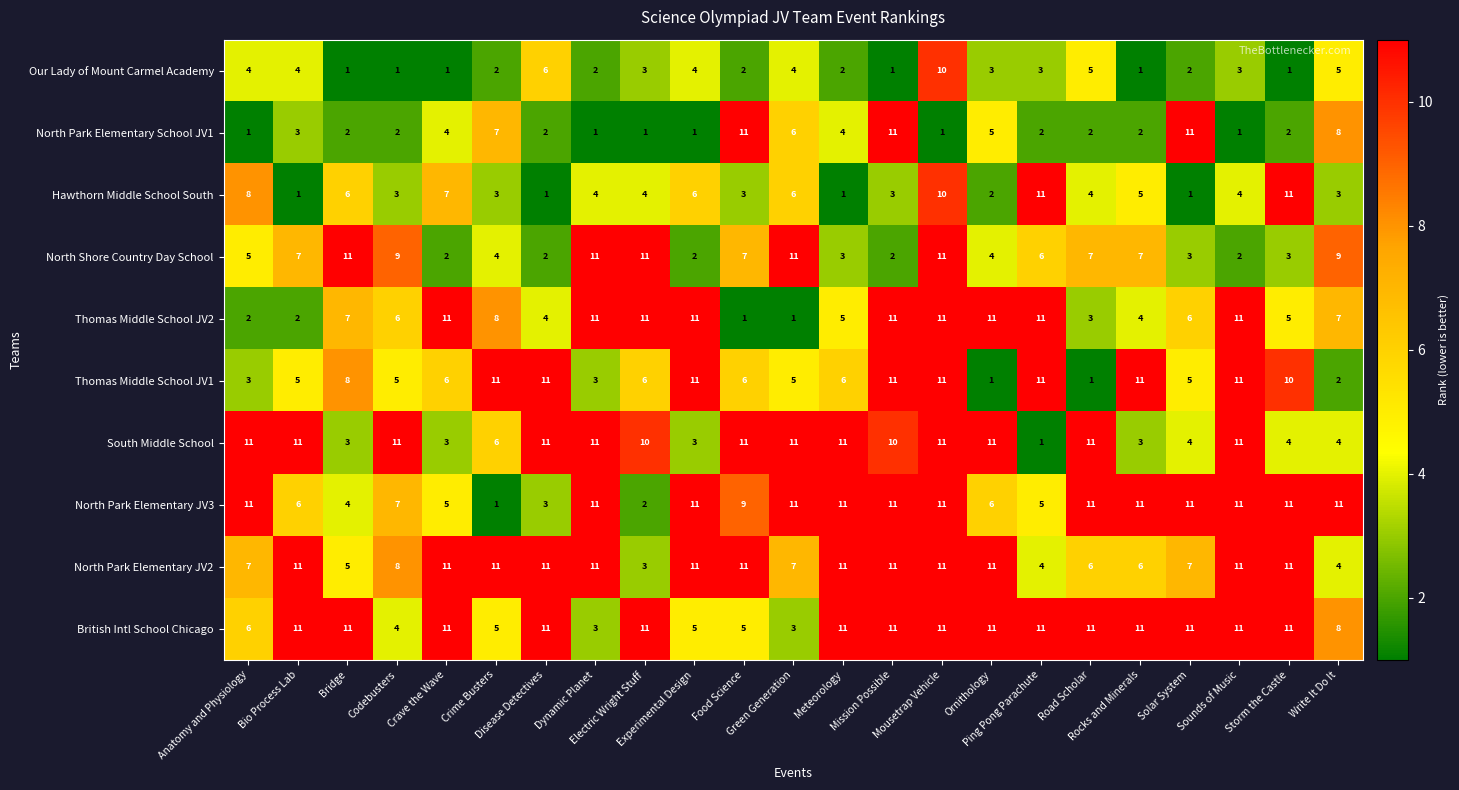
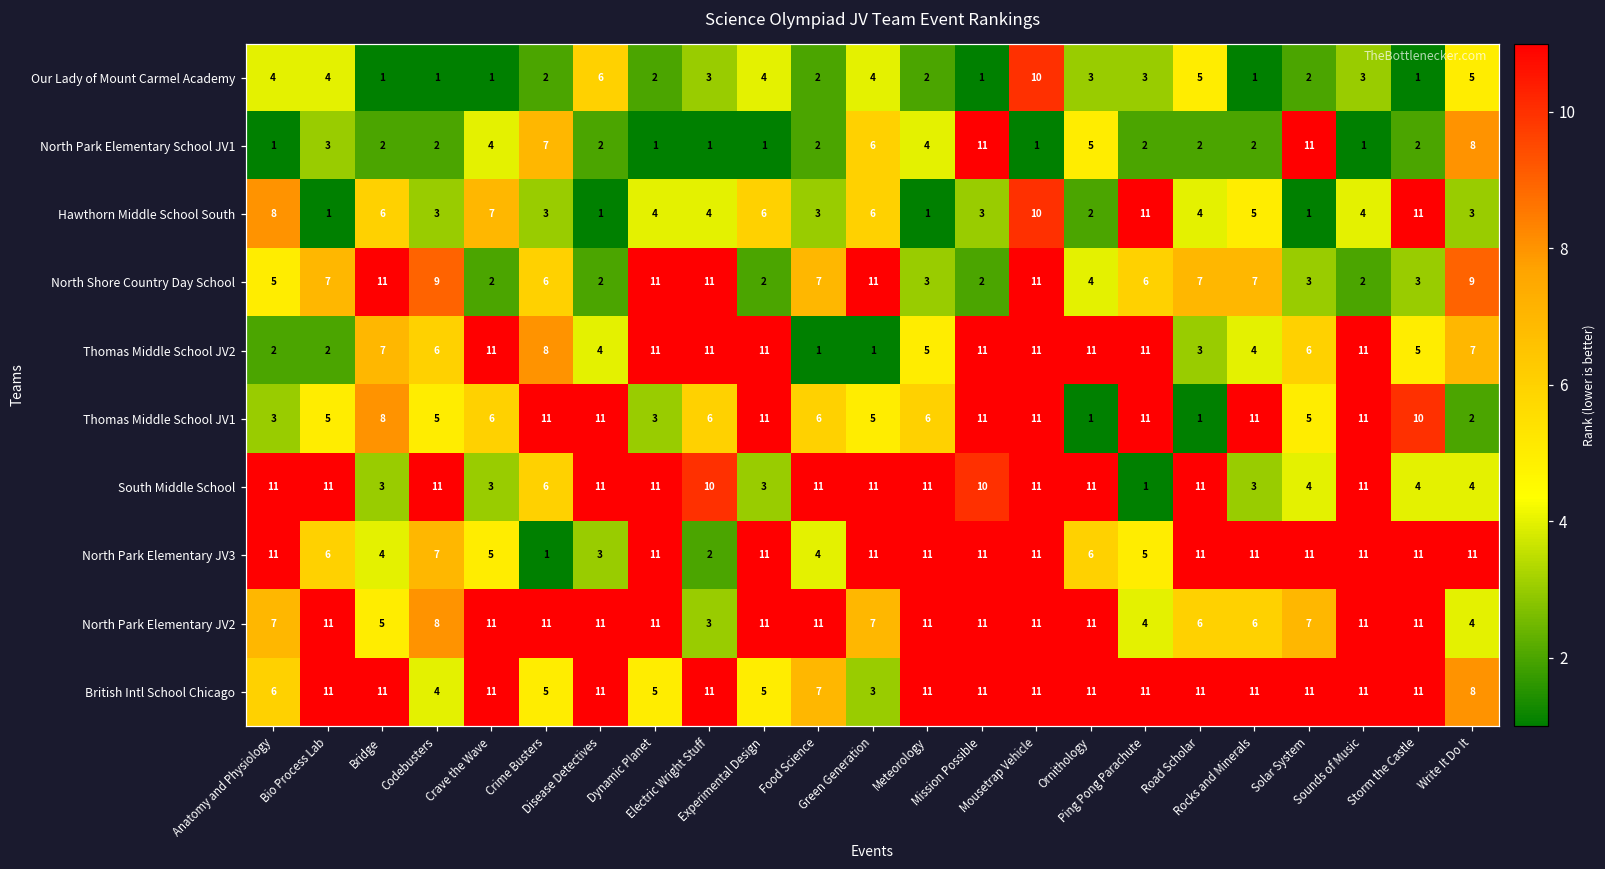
North Park Elementary School JV1, Food Science: 11 -> 2
North Shore Country Day School, Crime Busters: 4 -> 6
North Park Elementary JV3, Food Science: 9 -> 4
British Intl School Chicago, Dynamic Planet: 3 -> 5
British Intl School Chicago, Food Science: 5 -> 7
